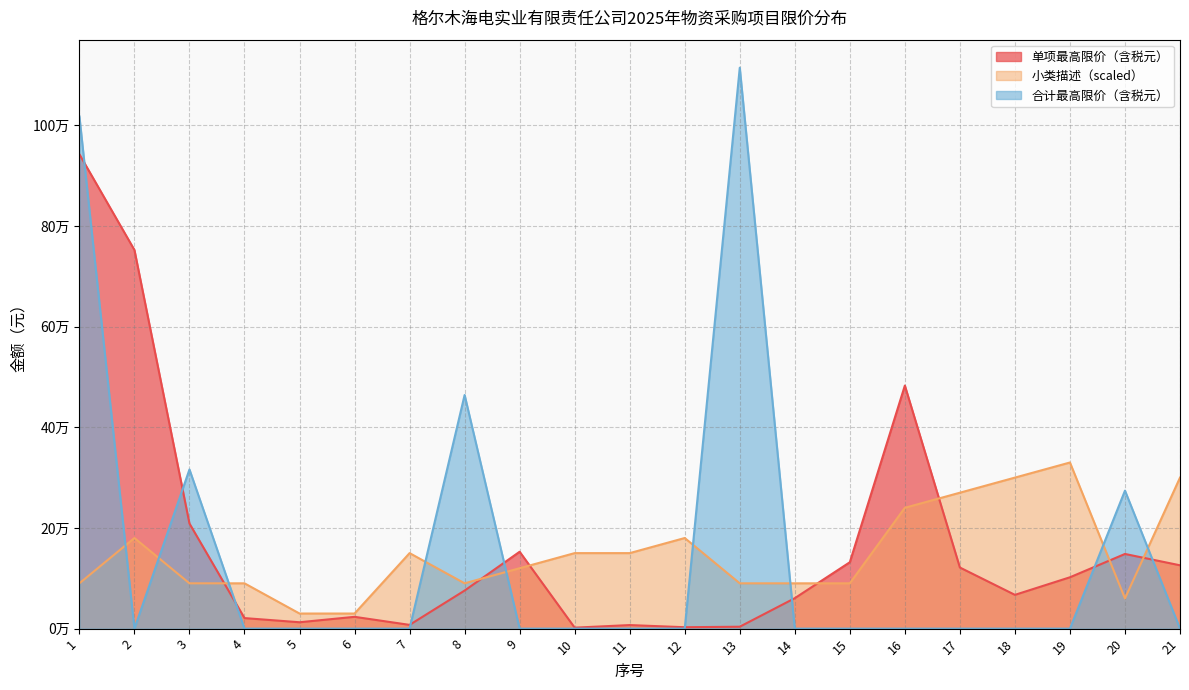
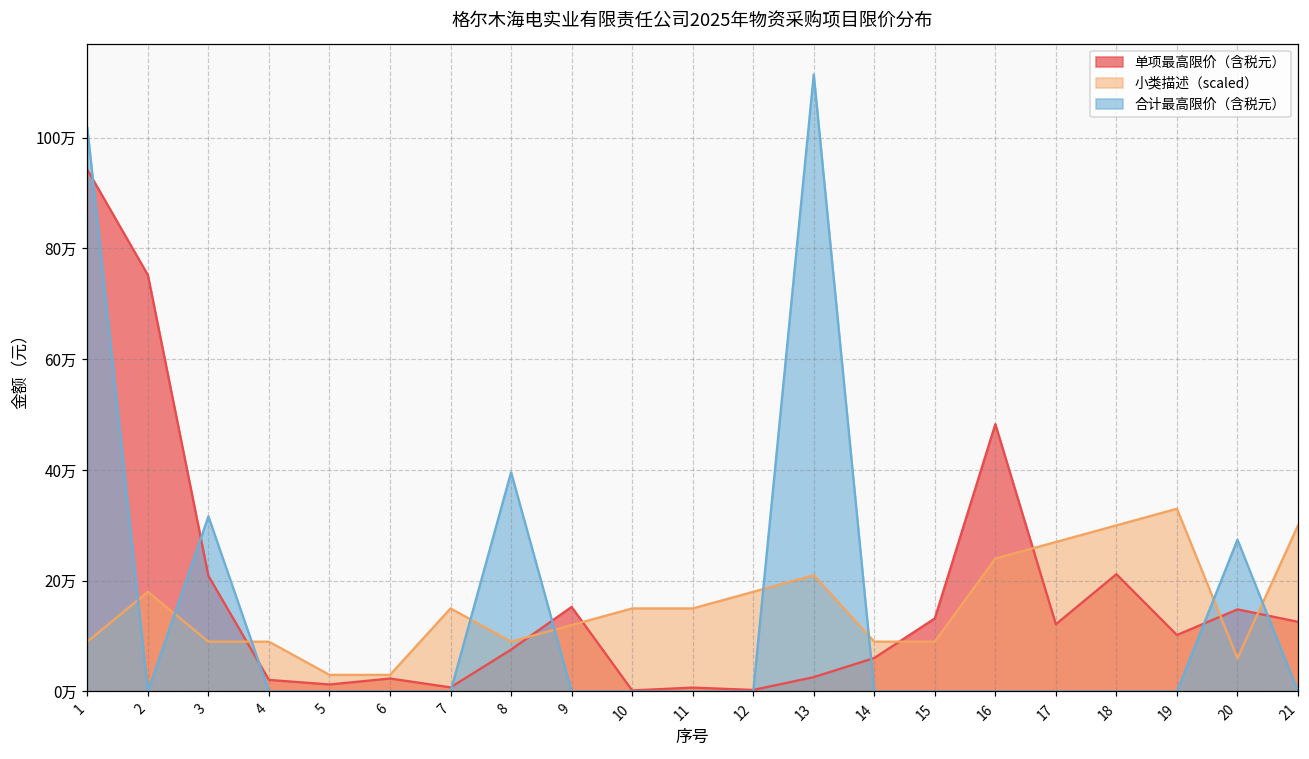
合计最高限价（含税元）, 8: 46万 -> 40万
单项最高限价（含税元）, 13: 0万 -> 3万
小类描述（scaled）, 13: 9万 -> 21万
单项最高限价（含税元）, 18: 7万 -> 21万
